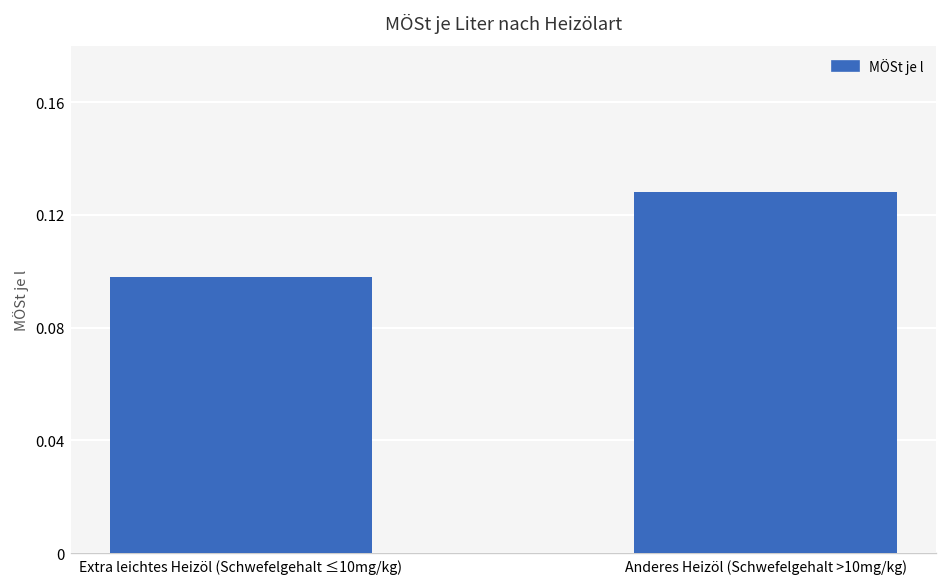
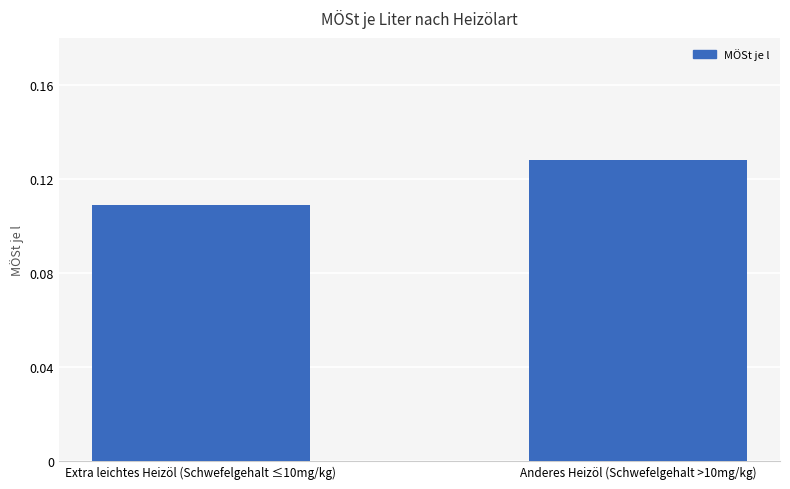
Extra leichtes Heizöl (Schwefelgehalt ≤10mg/kg): 0.098 -> 0.109
